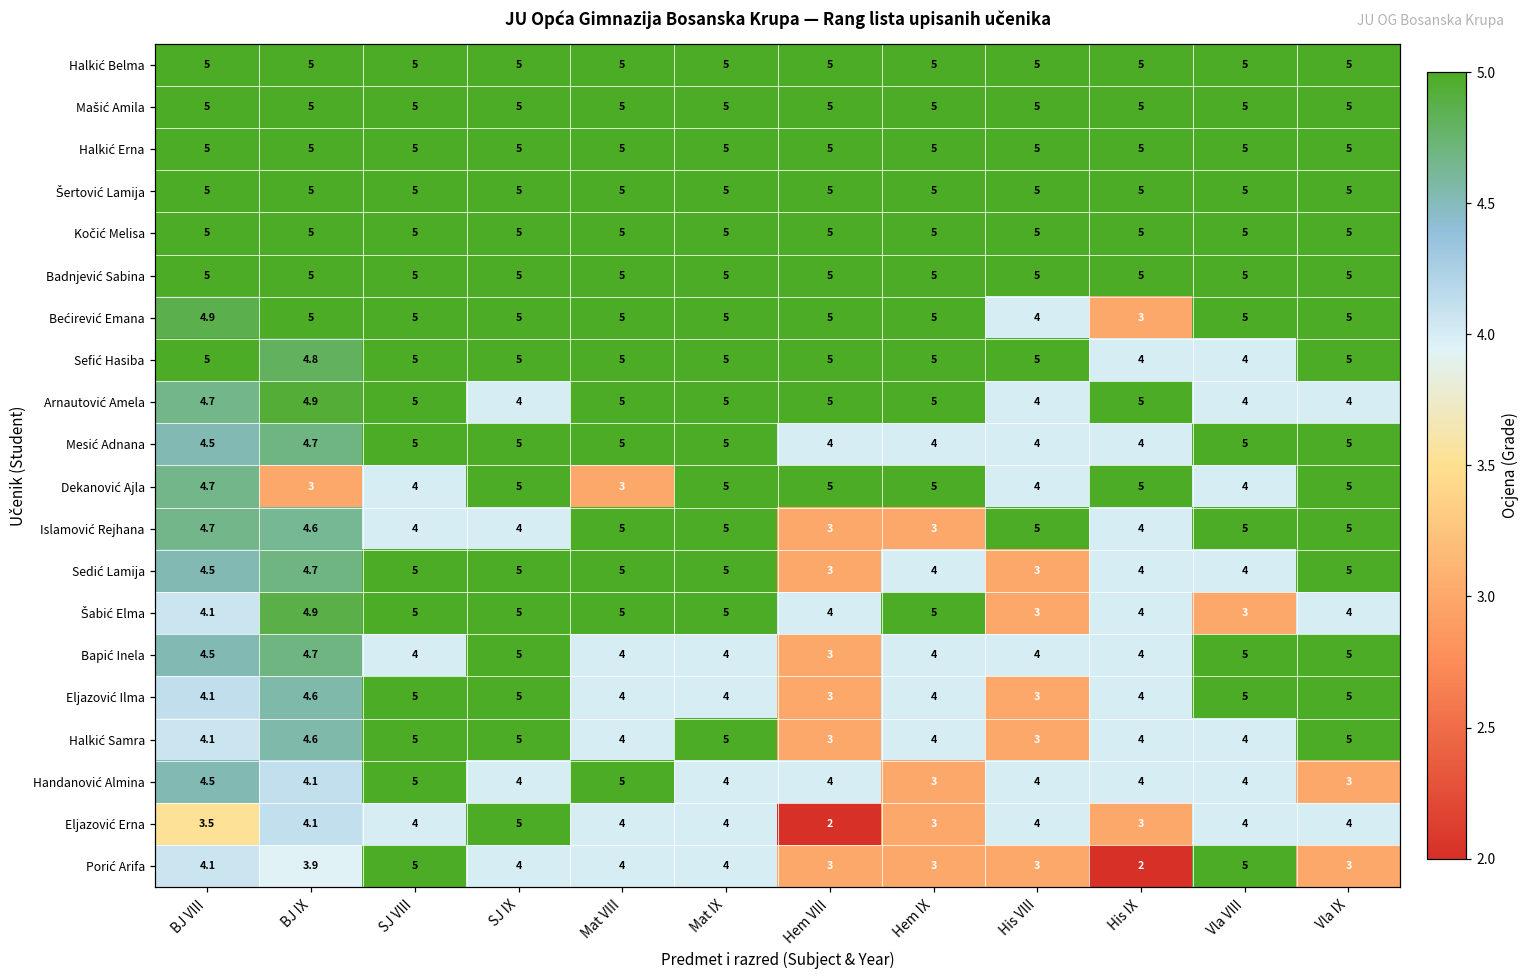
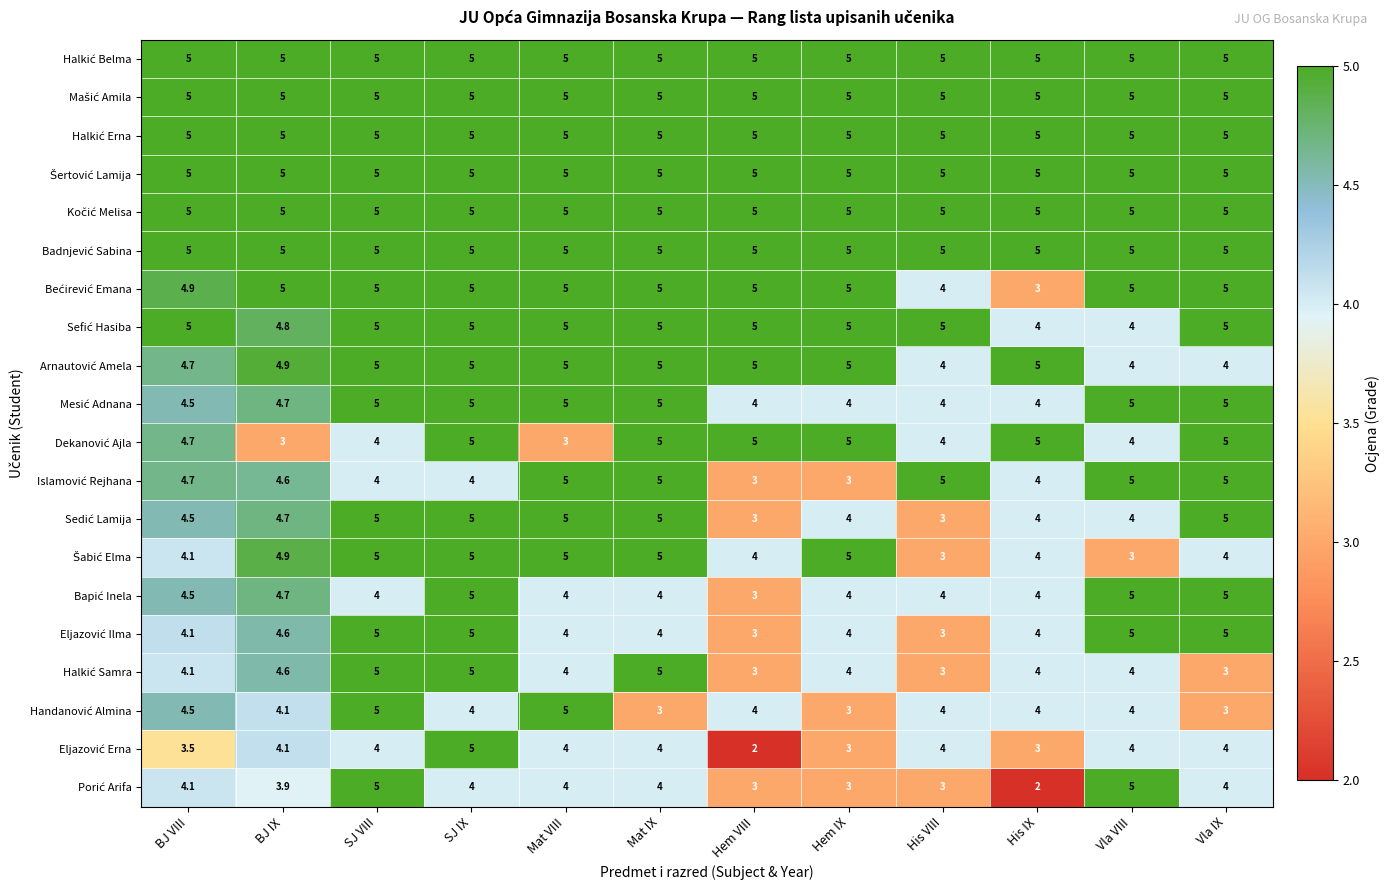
Arnautović Amela, SJ IX: 4 -> 5
Halkić Samra, Vla IX: 5 -> 3
Handanović Almina, Mat IX: 4 -> 3
Porić Arifa, Vla IX: 3 -> 4
